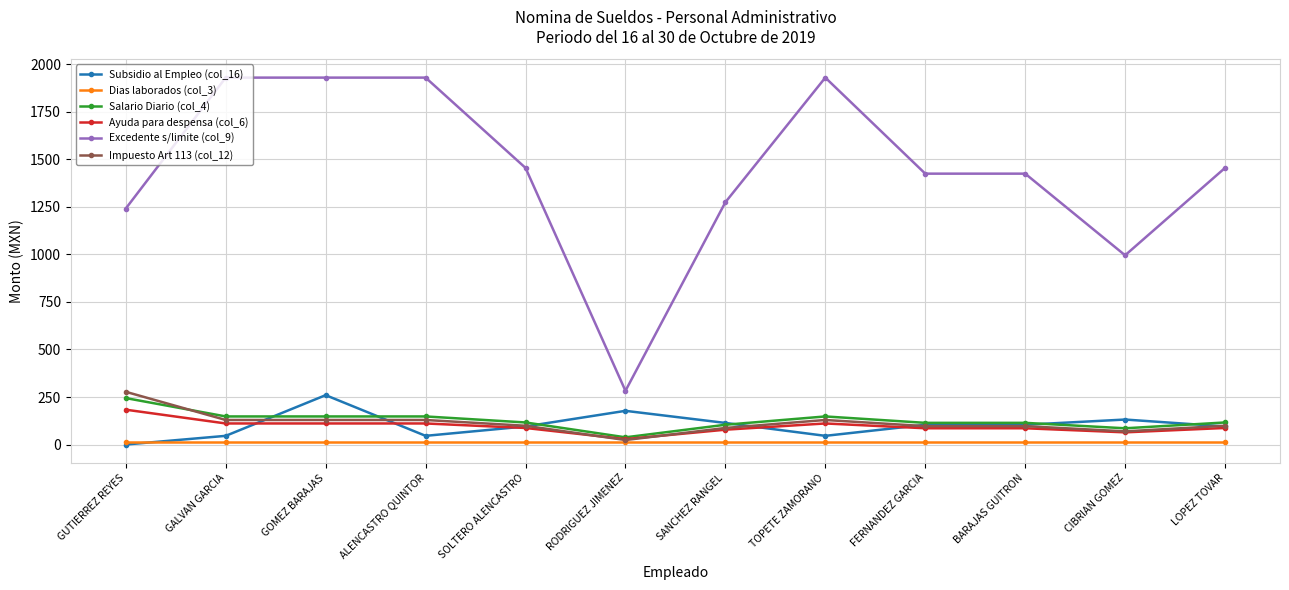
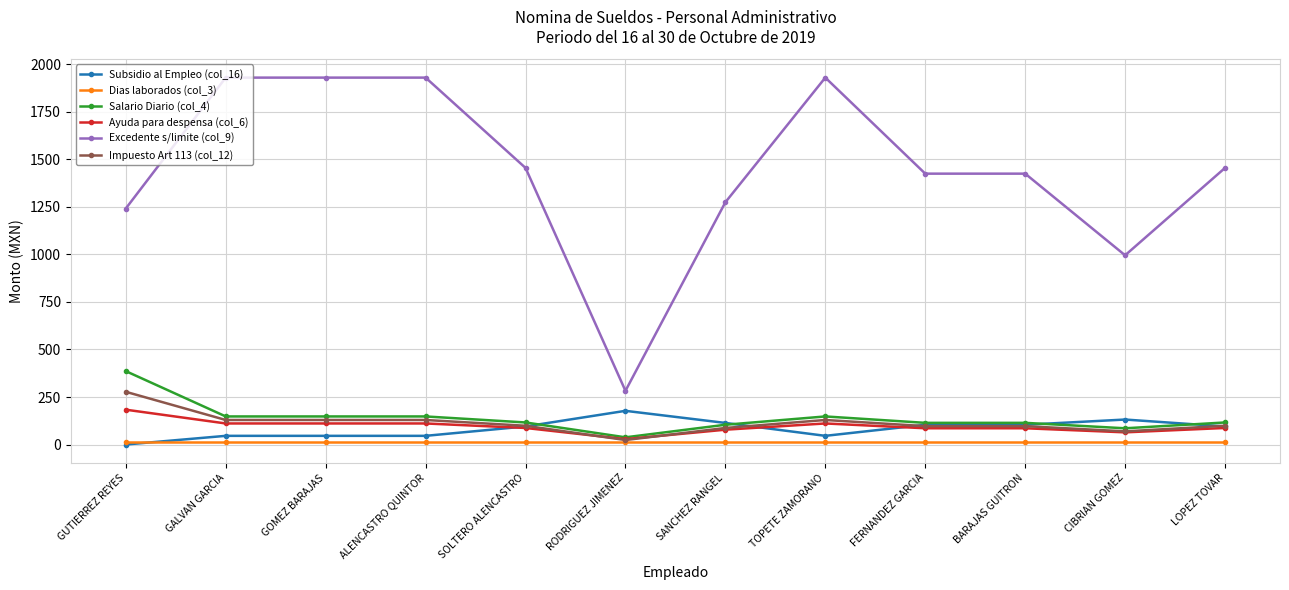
Salario Diario (col_4), GUTIERREZ REYES: 240 -> 390
Subsidio al Empleo (col_16), GOMEZ BARAJAS: 260 -> 50
